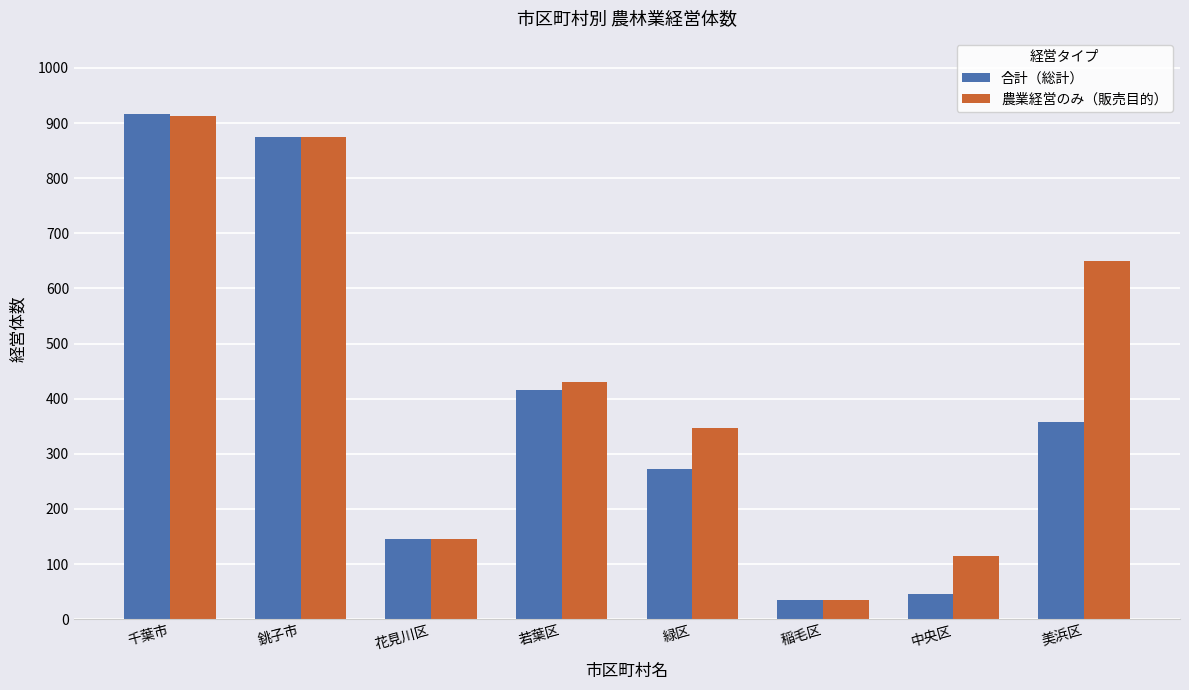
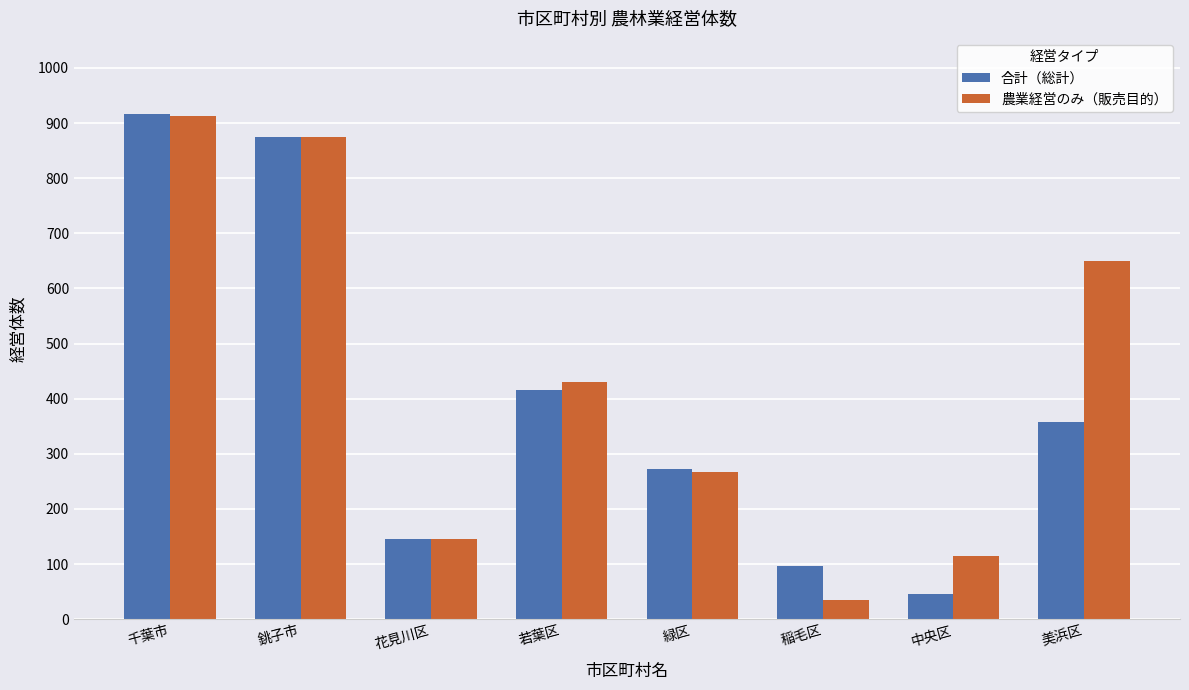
農業経営のみ（販売目的）, 緑区: 350 -> 270
合計（総計）, 稲毛区: 40 -> 100
